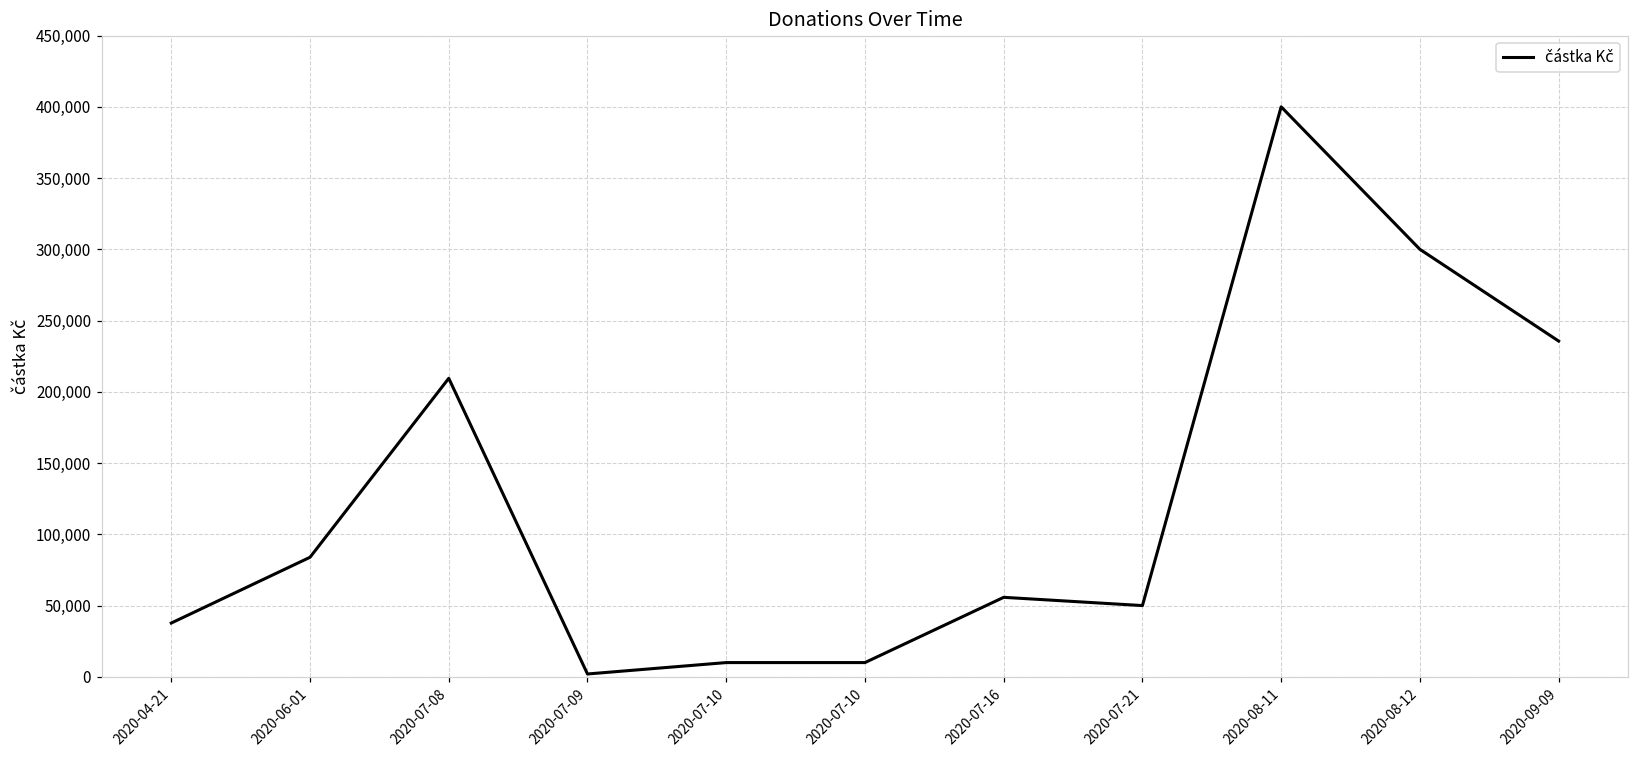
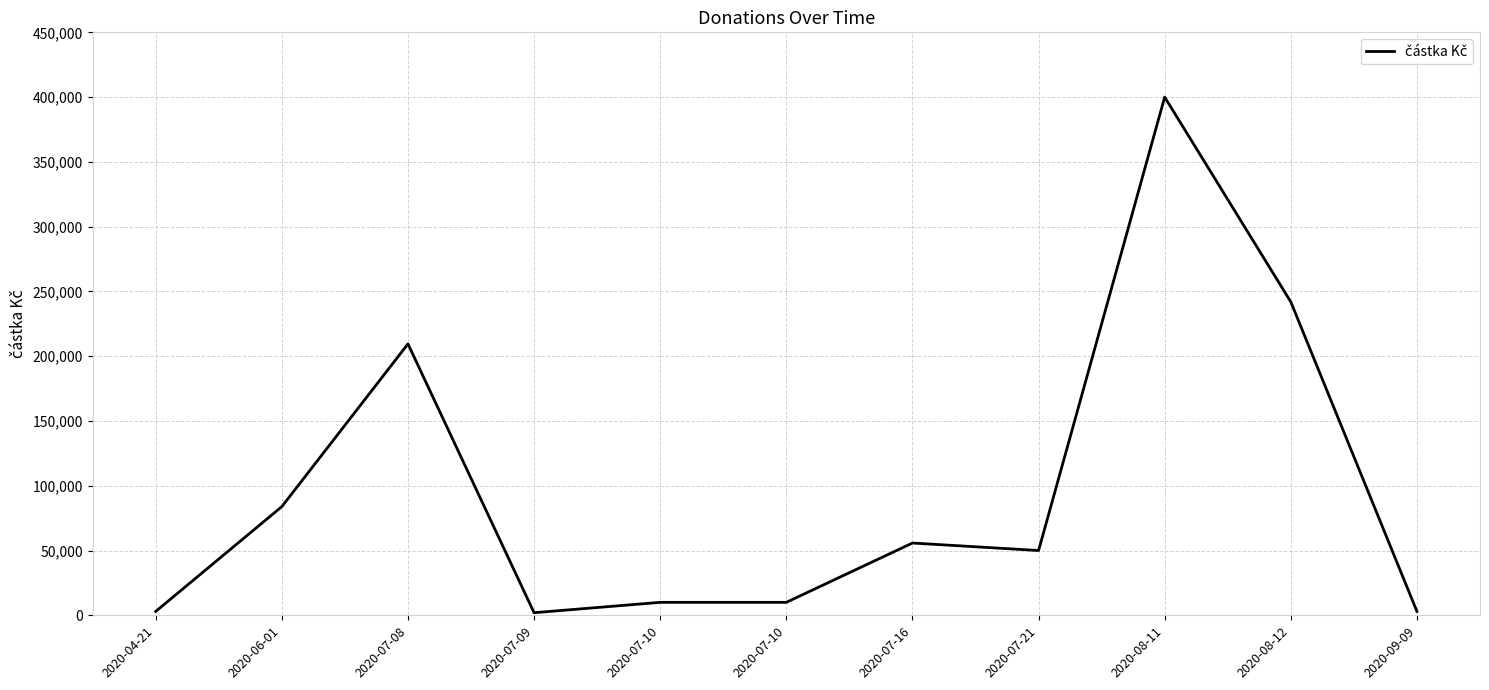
2020-04-21: 38,000 -> 3,000
2020-08-12: 300,000 -> 242,000
2020-09-09: 236,000 -> 3,000
